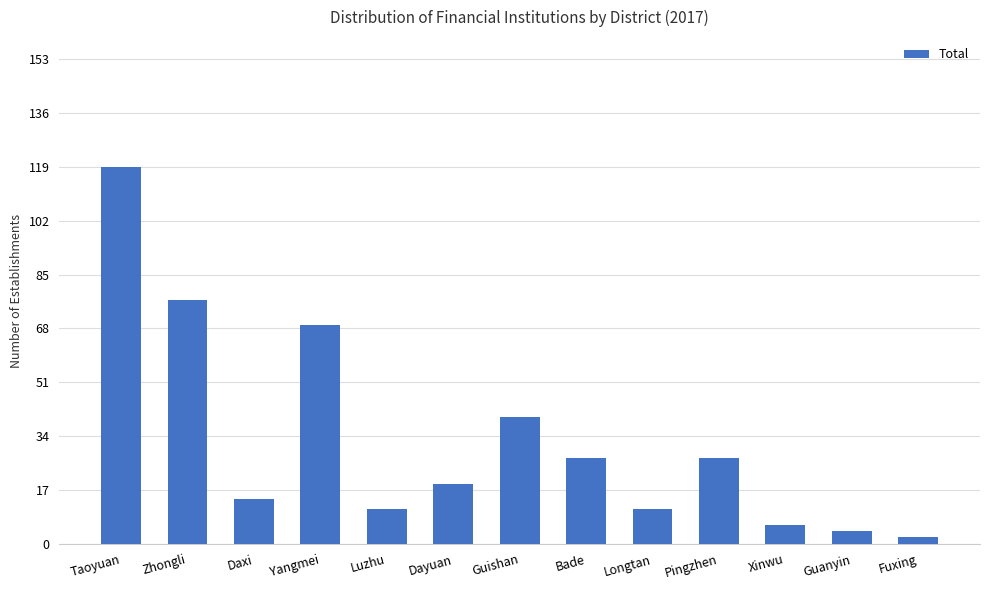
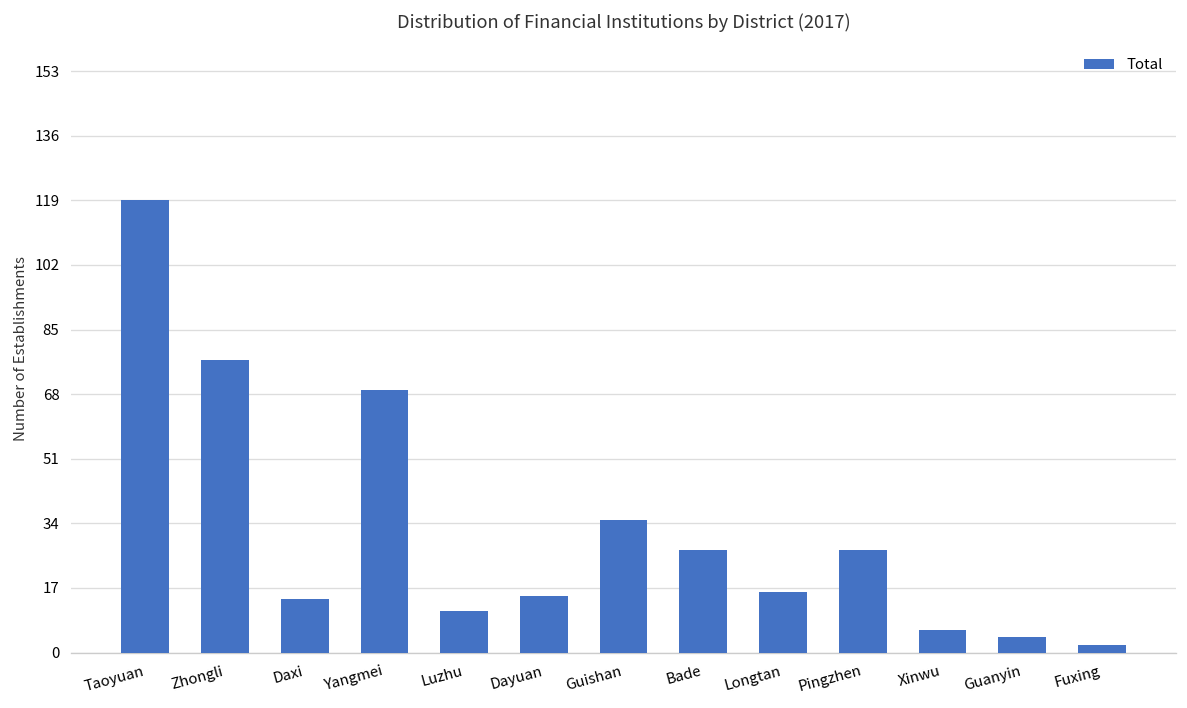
Dayuan: 19 -> 15
Guishan: 40 -> 35
Longtan: 11 -> 16
